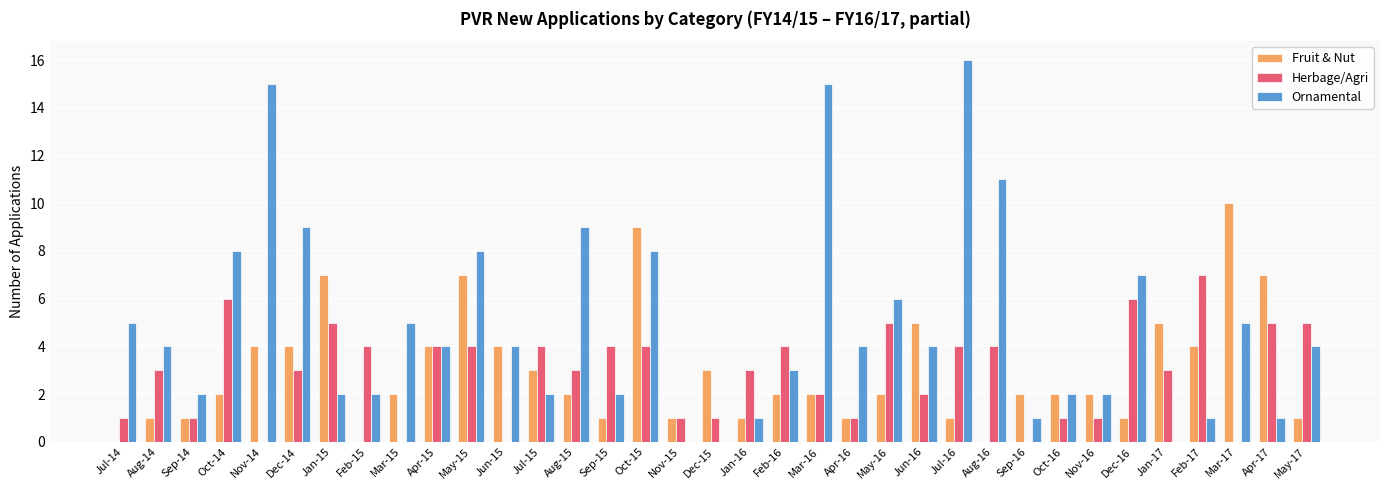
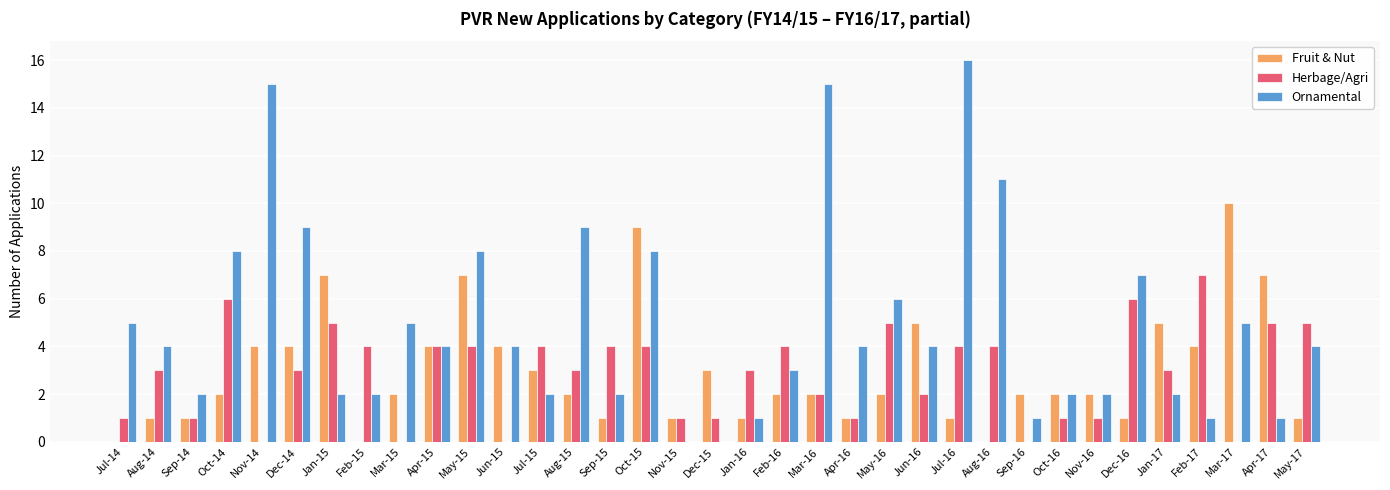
Ornamental, Jan-17: 0 -> 2
